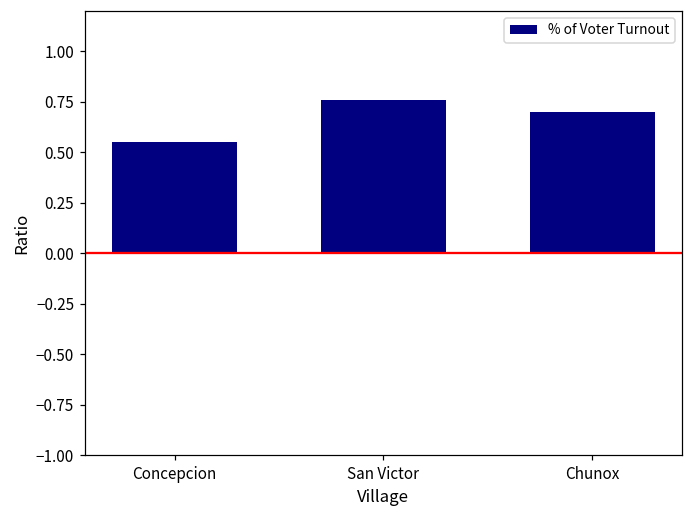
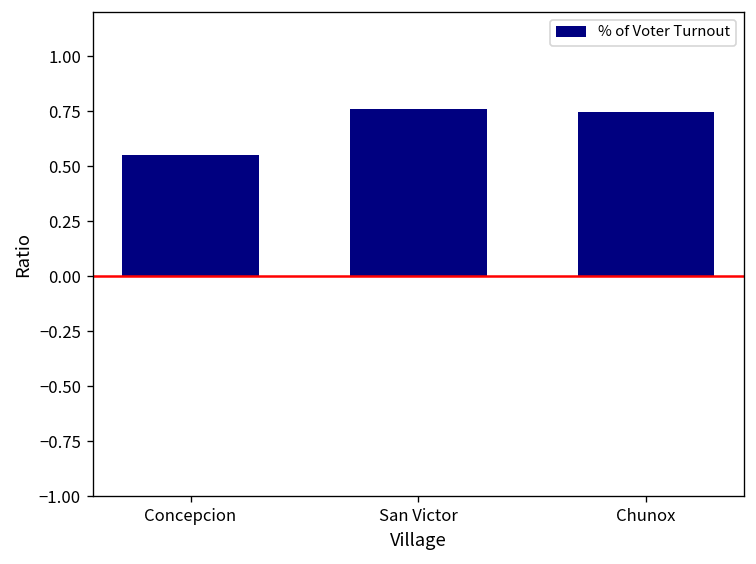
Chunox: 0.70 -> 0.75
